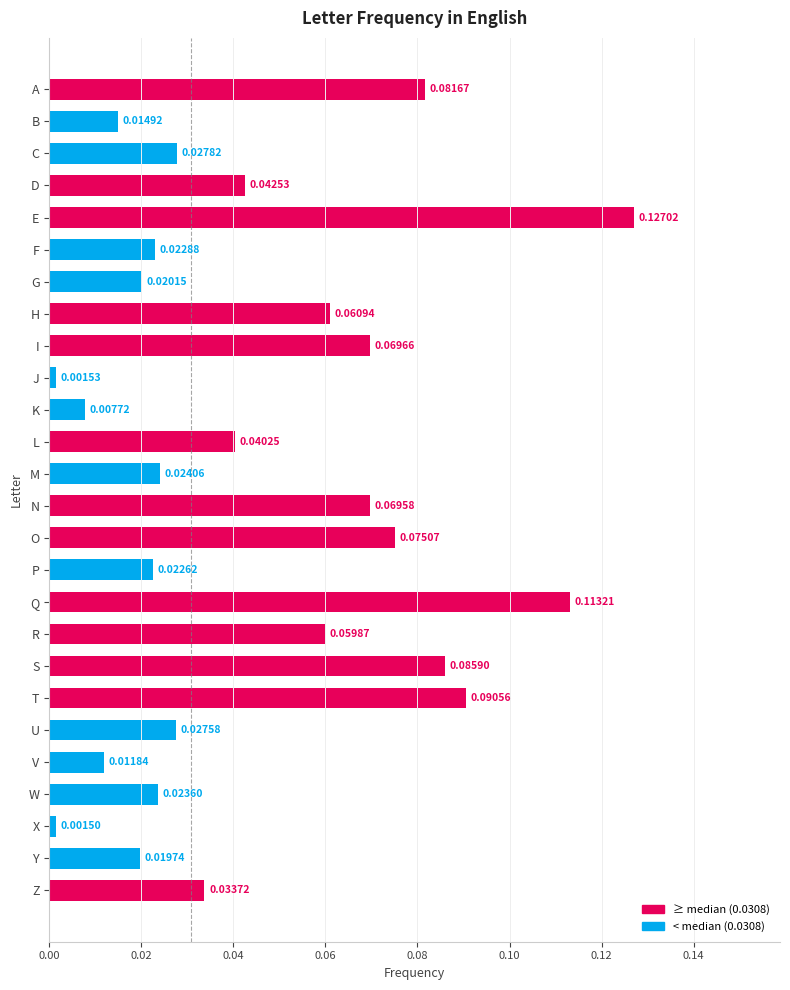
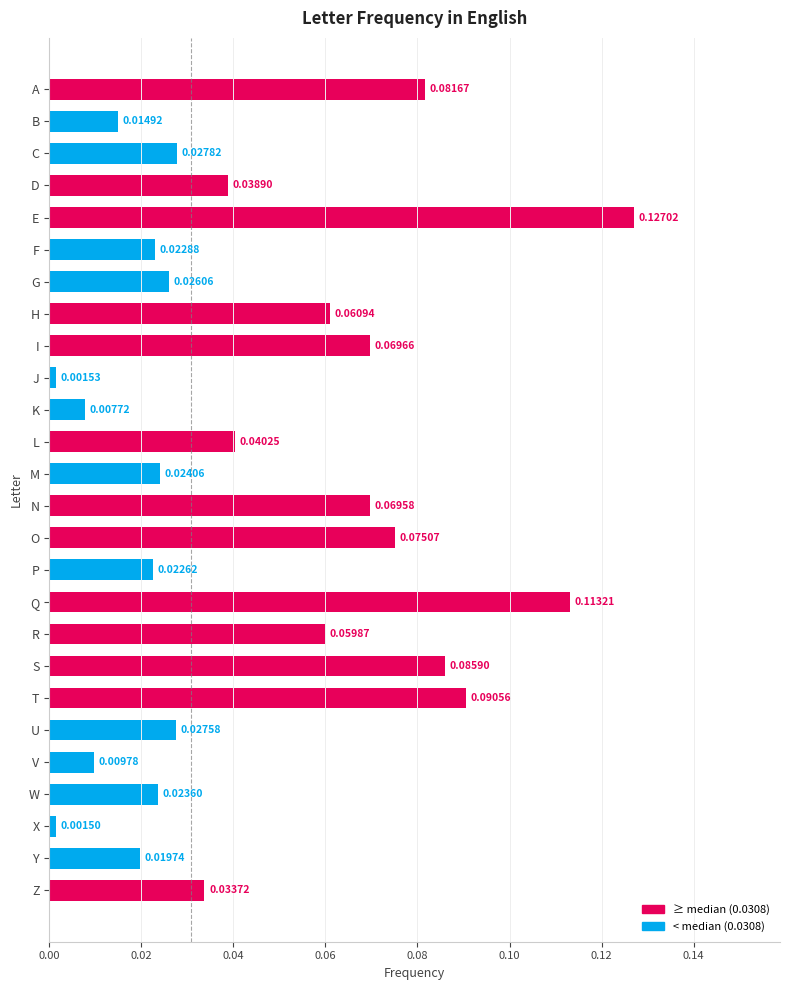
D: 0.04253 -> 0.03890
G: 0.02015 -> 0.02606
V: 0.01184 -> 0.00978
